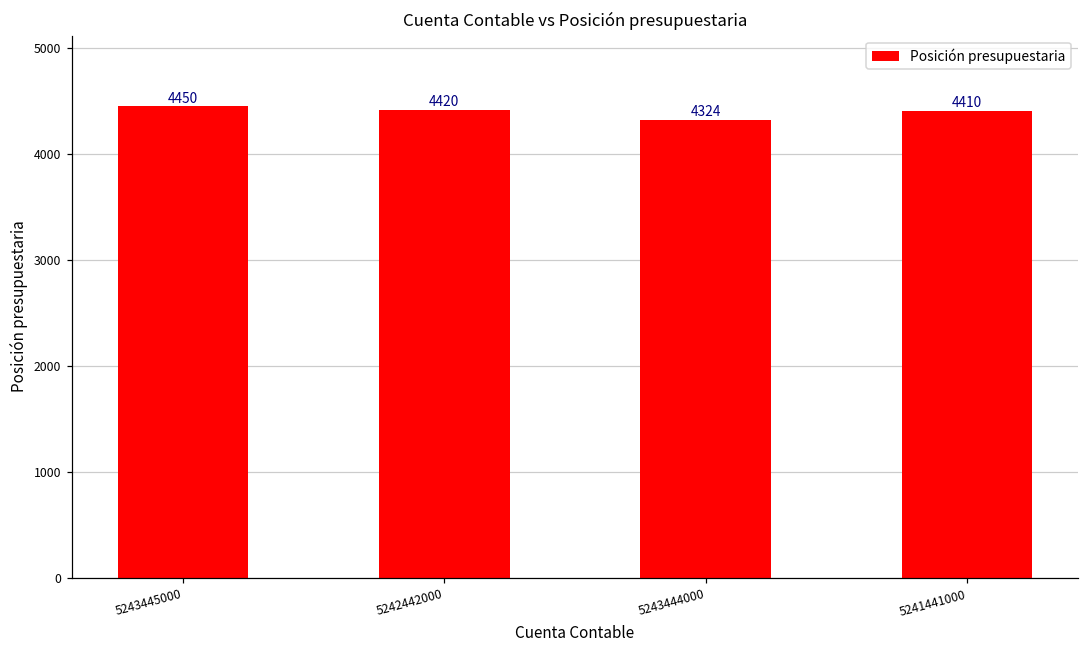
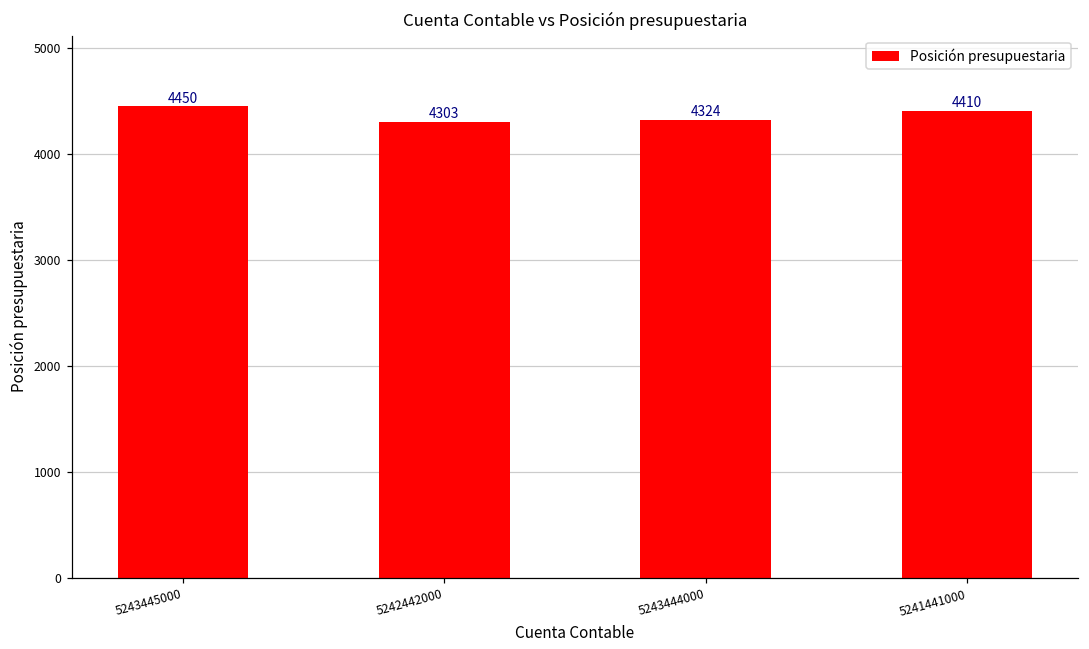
5242442000: 4420 -> 4303
